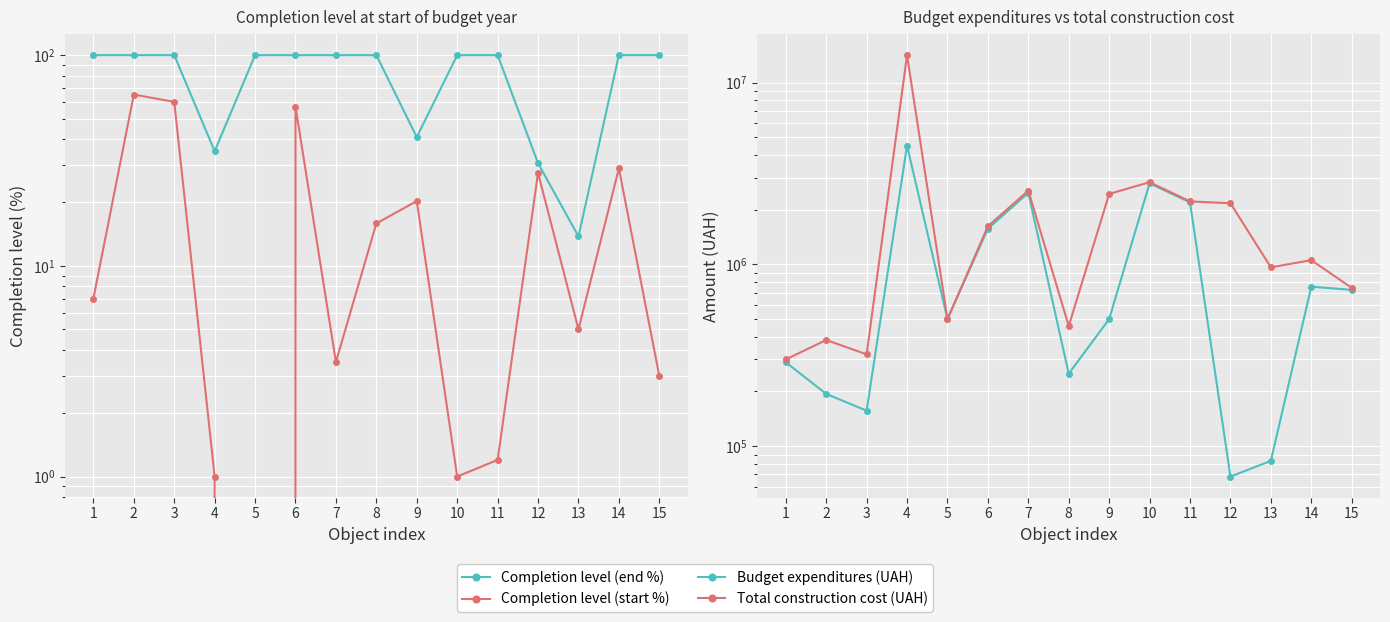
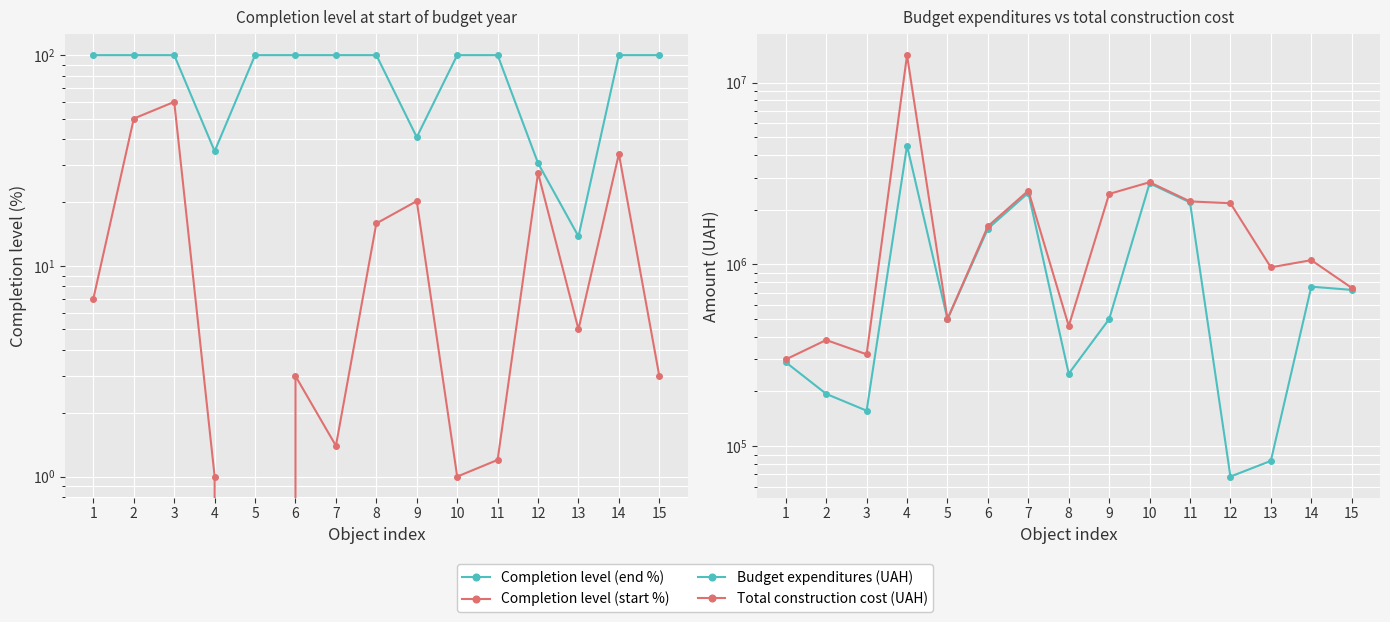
Completion level at start of budget year, Completion level (start %), 2: 65 -> 50
Completion level at start of budget year, Completion level (start %), 6: 57 -> 3
Completion level at start of budget year, Completion level (start %), 7: 3.5 -> 1.4
Completion level at start of budget year, Completion level (start %), 14: 29 -> 34
